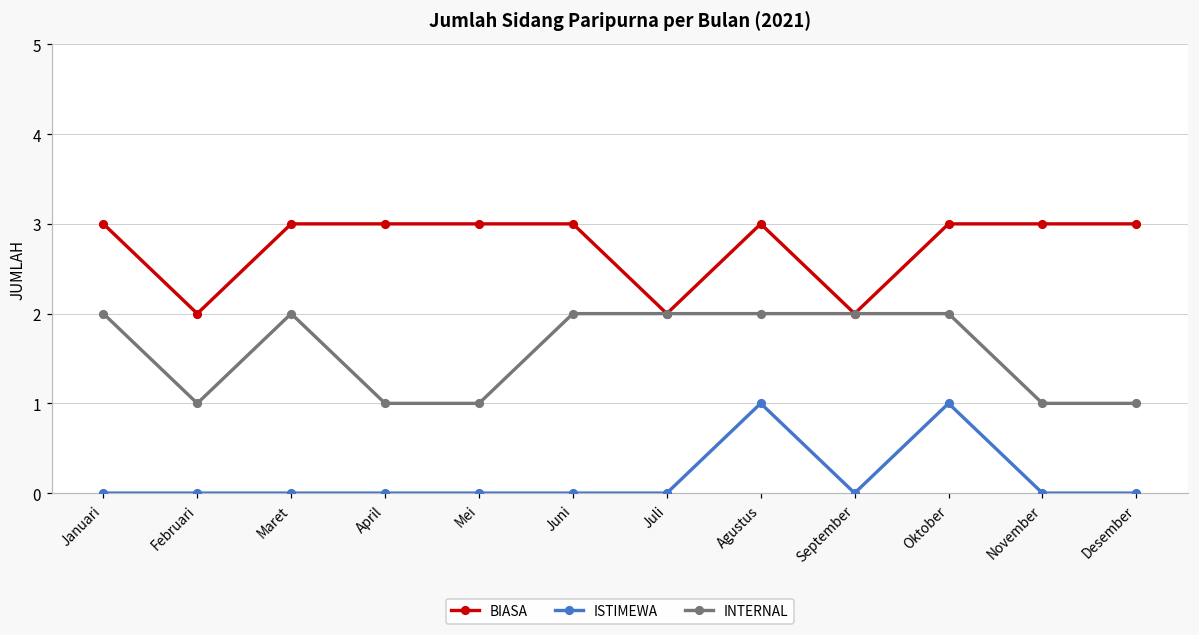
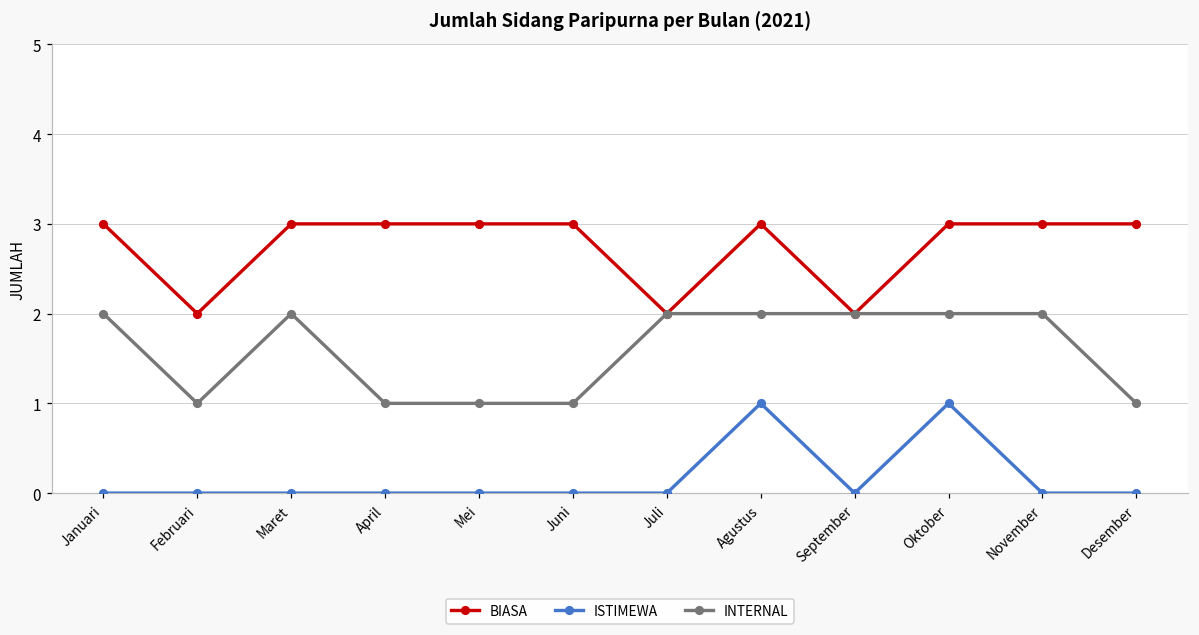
INTERNAL, Juni: 2 -> 1
INTERNAL, November: 1 -> 2
